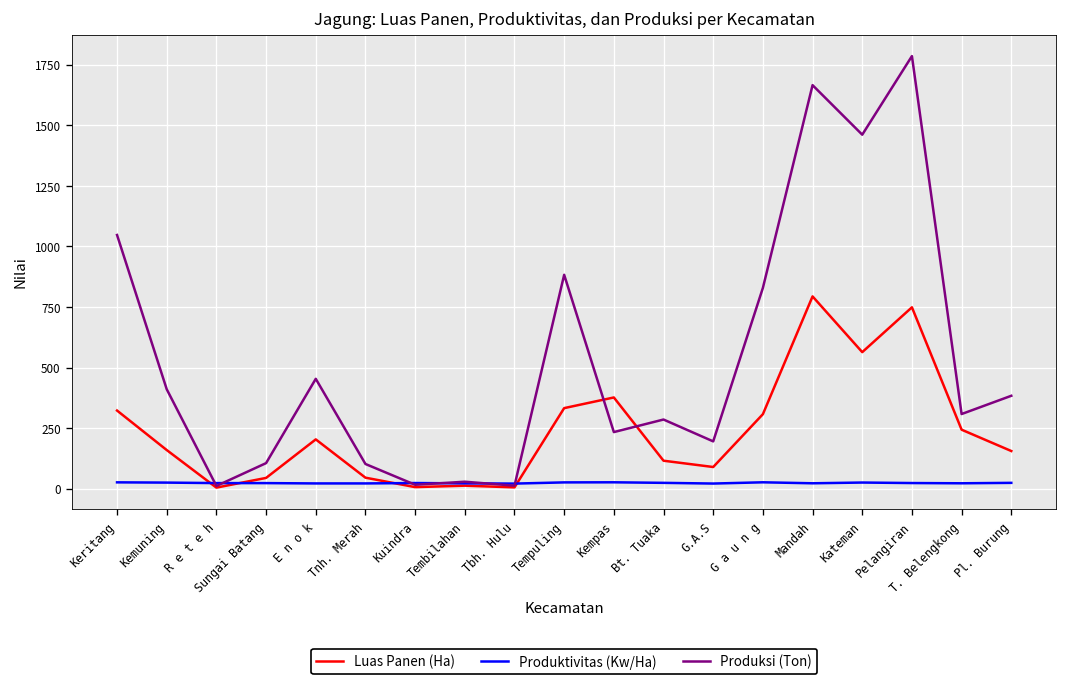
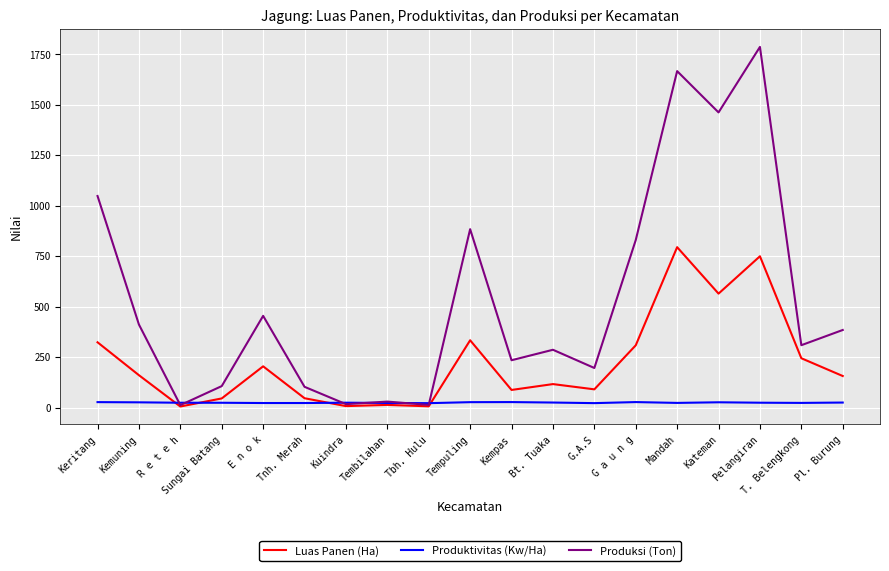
Luas Panen (Ha), Kempas: 380 -> 90
